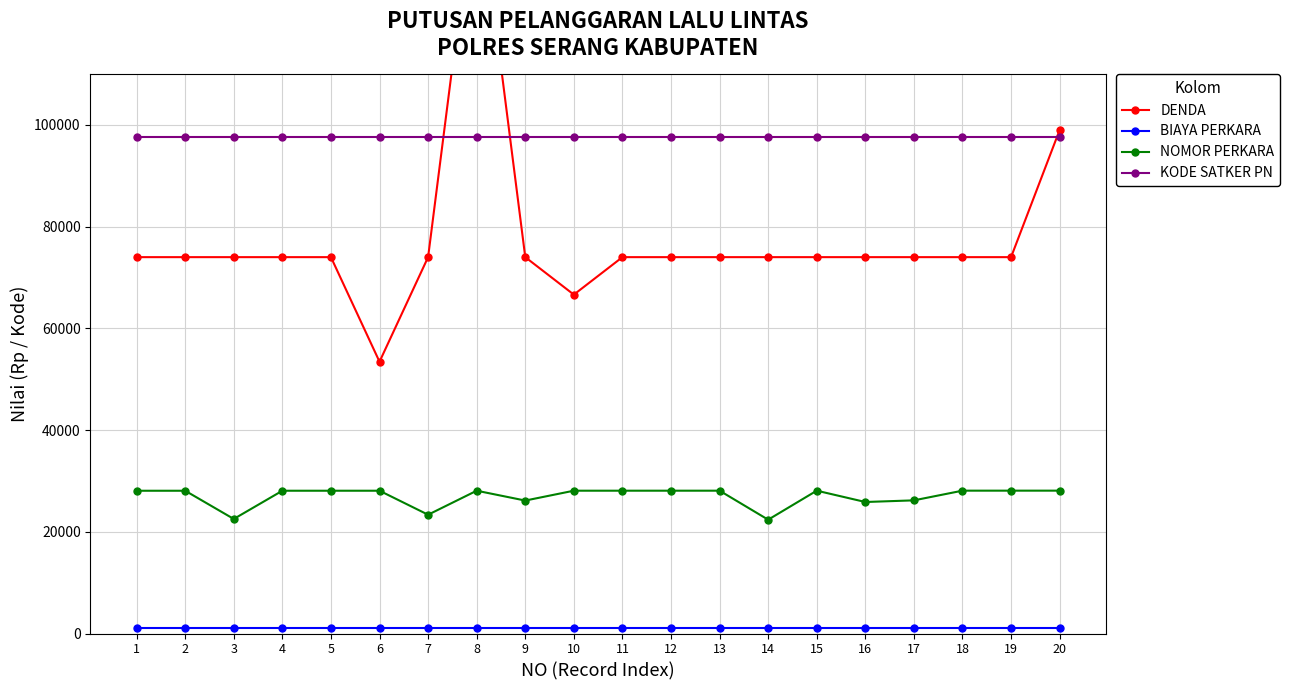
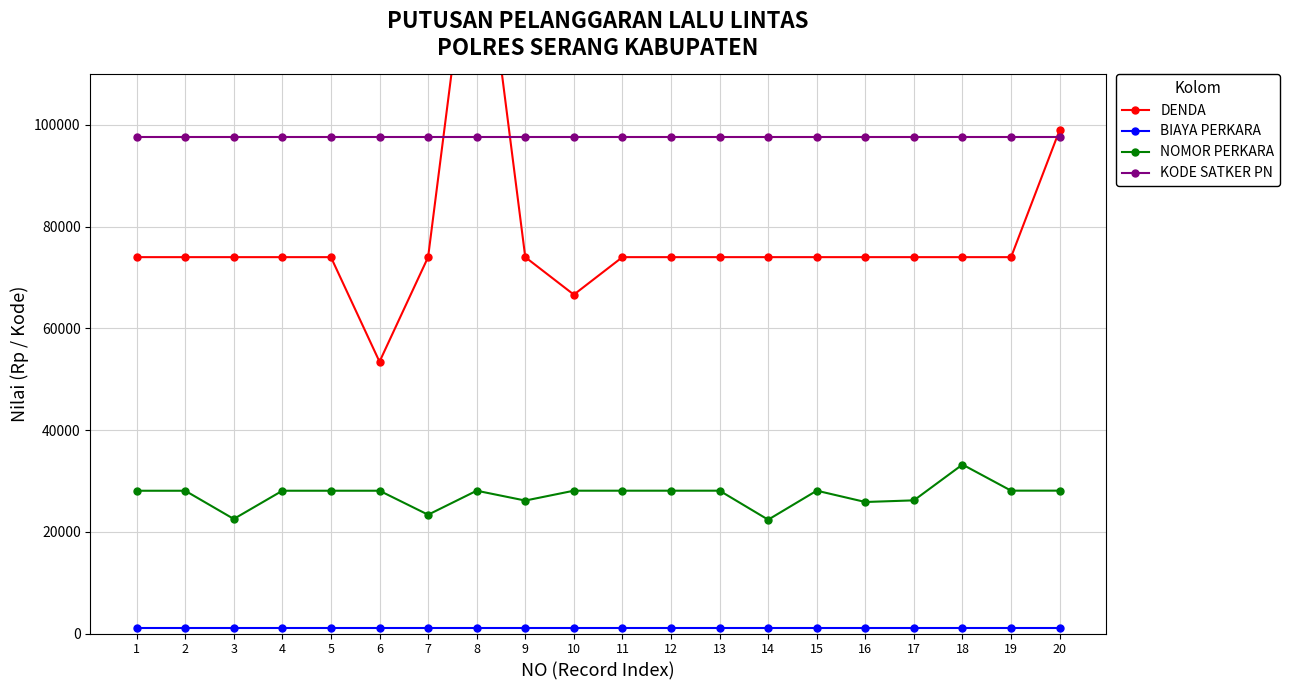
NOMOR PERKARA, 18: 28000 -> 33000
